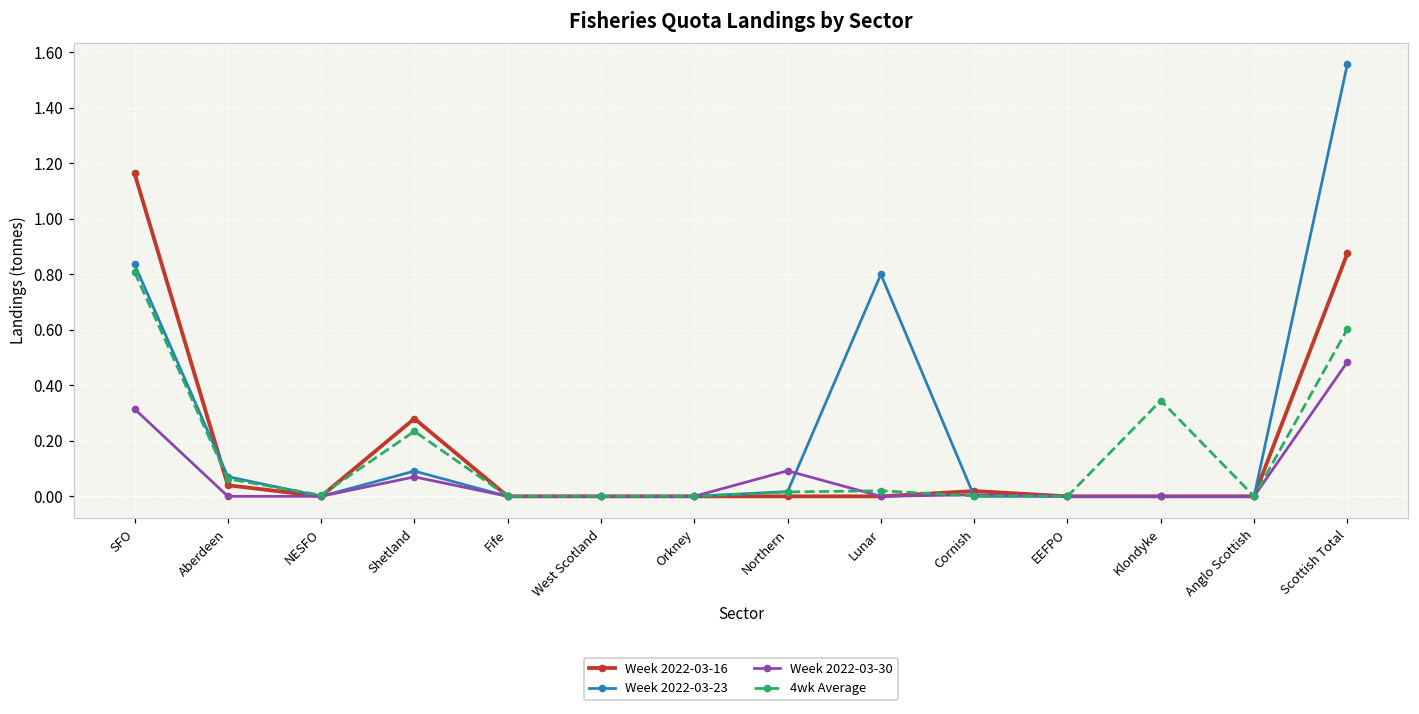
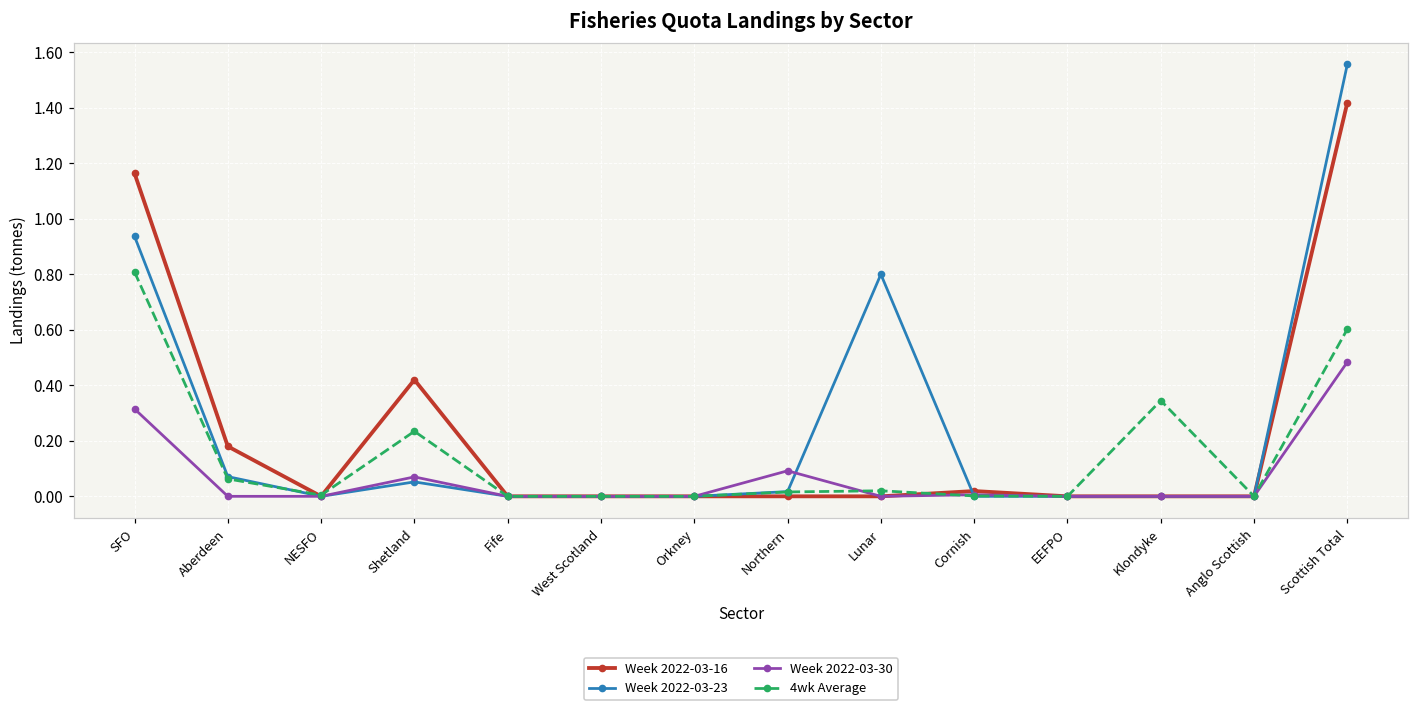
Week 2022-03-23, SFO: 0.84 -> 0.94
Week 2022-03-16, Aberdeen: 0.04 -> 0.18
Week 2022-03-16, Shetland: 0.28 -> 0.42
Week 2022-03-23, Shetland: 0.09 -> 0.05
Week 2022-03-16, Scottish Total: 0.88 -> 1.42
